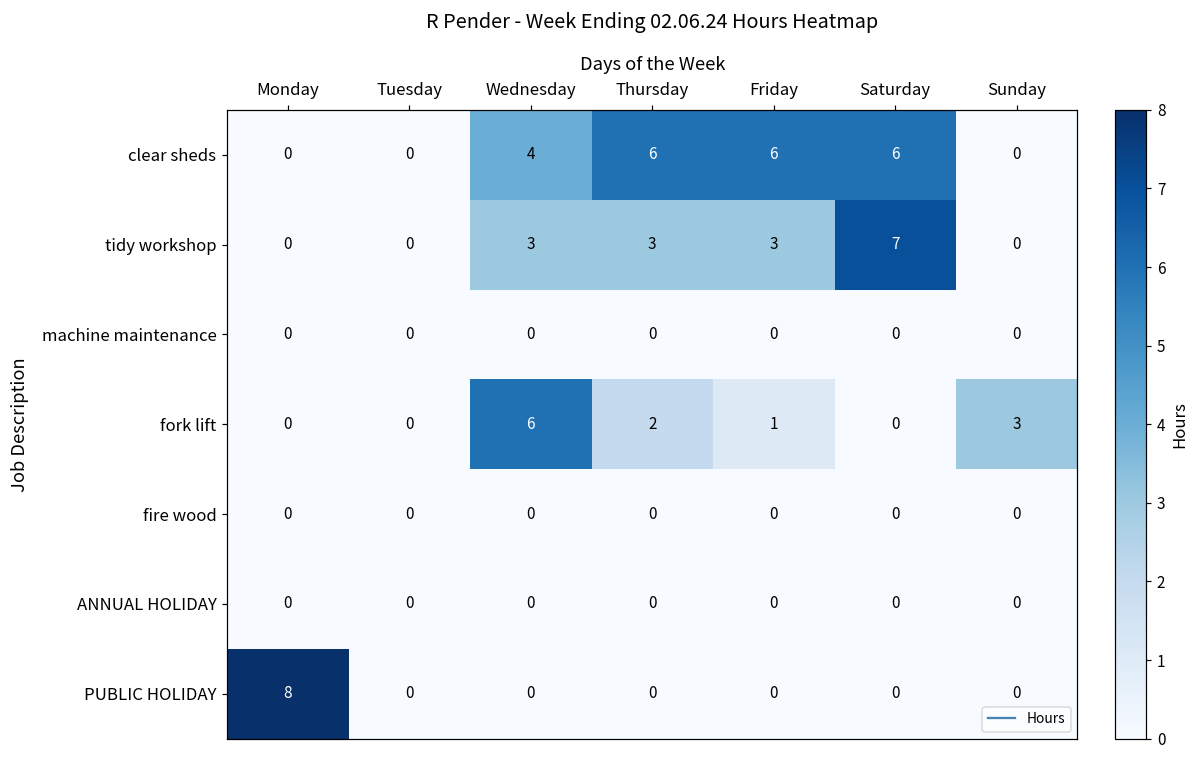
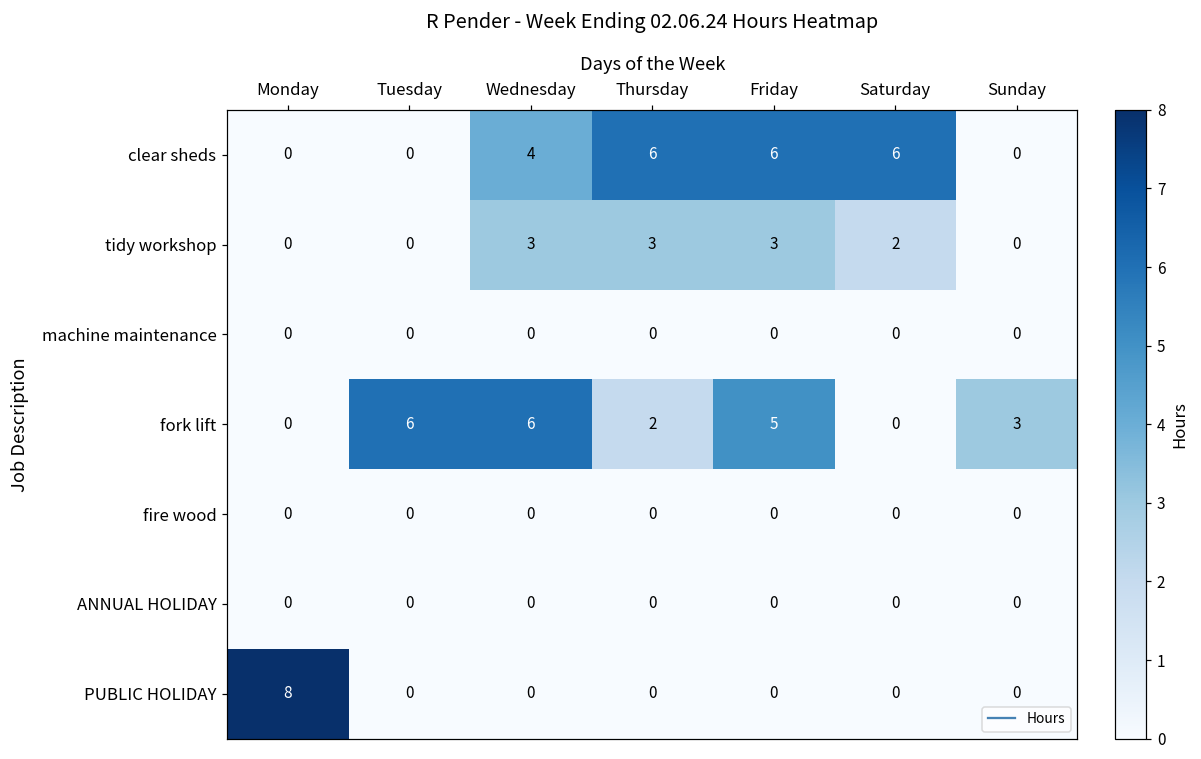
tidy workshop, Saturday: 7 -> 2
fork lift, Tuesday: 0 -> 6
fork lift, Friday: 1 -> 5
